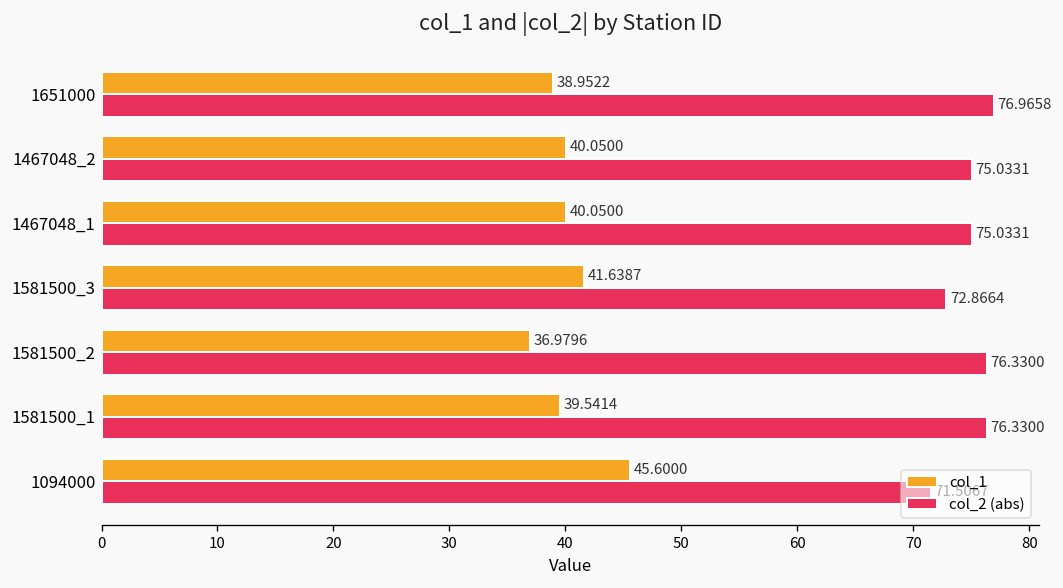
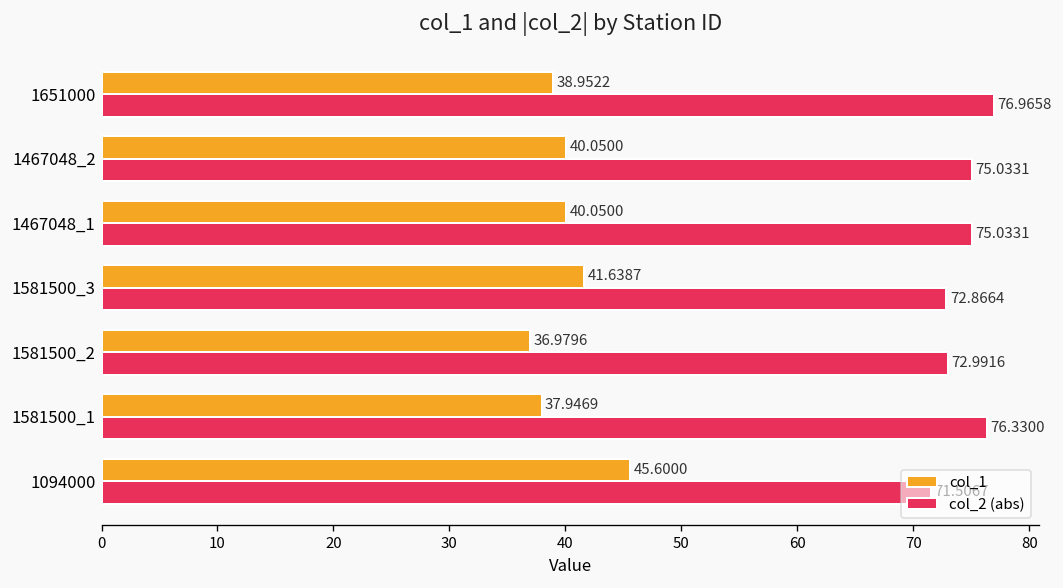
col_2 (abs), 1581500_2: 76.3300 -> 72.9916
col_1, 1581500_1: 39.5414 -> 37.9469
